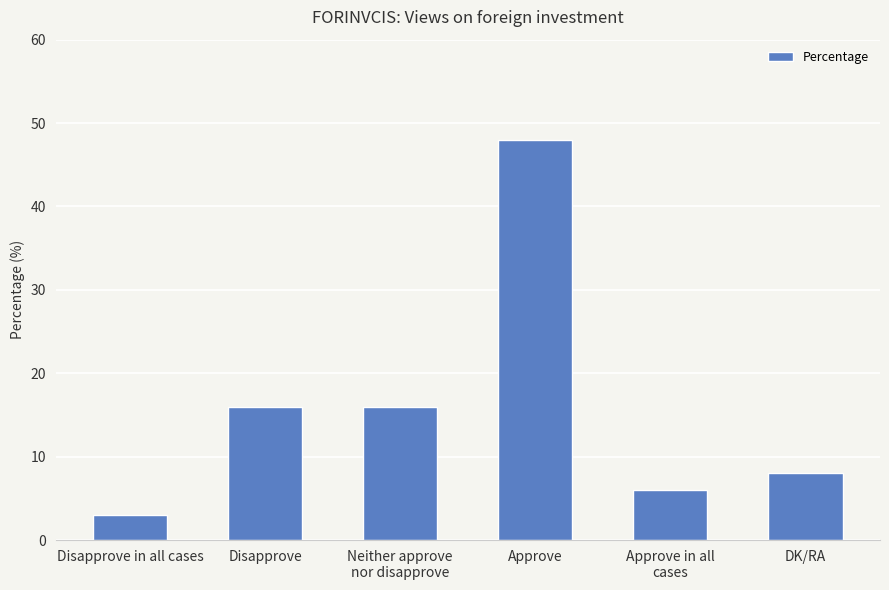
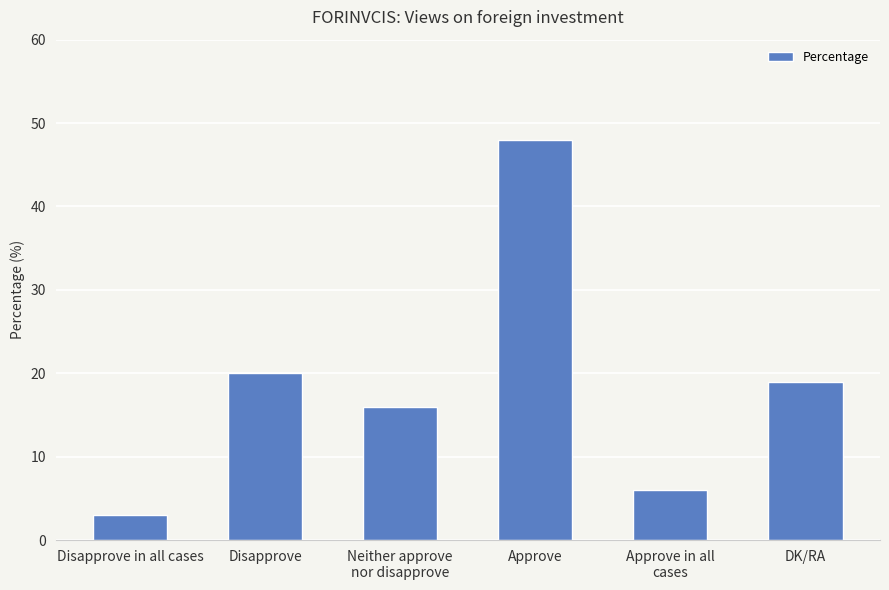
Disapprove: 16 -> 20
DK/RA: 8 -> 19
